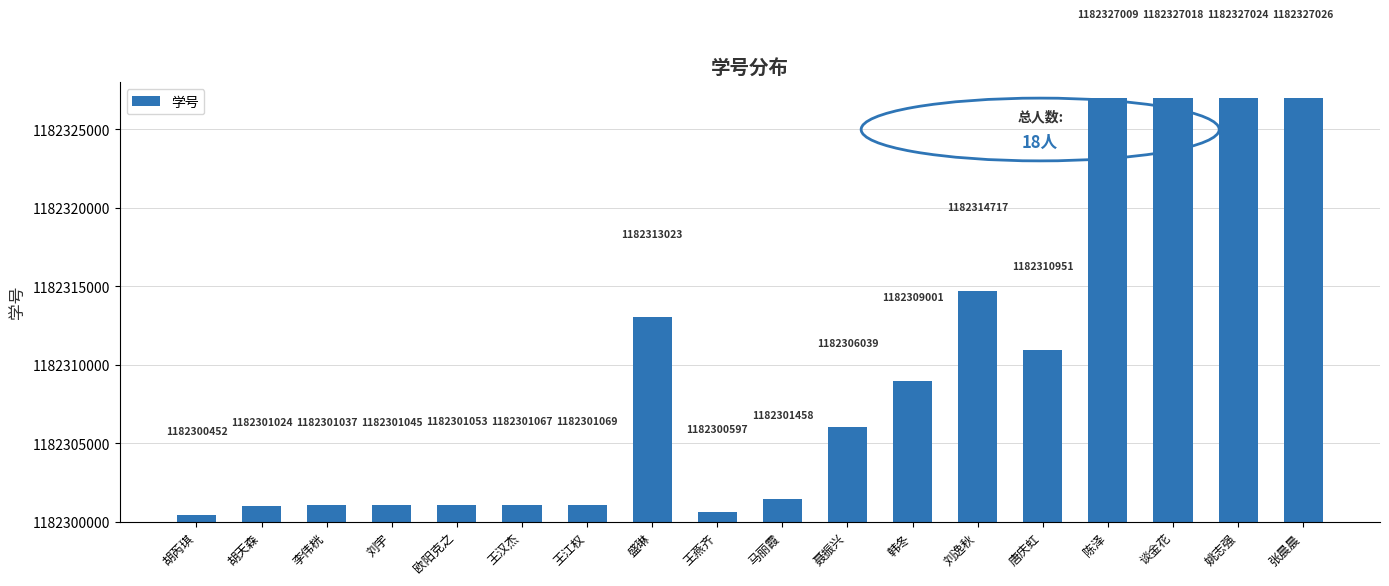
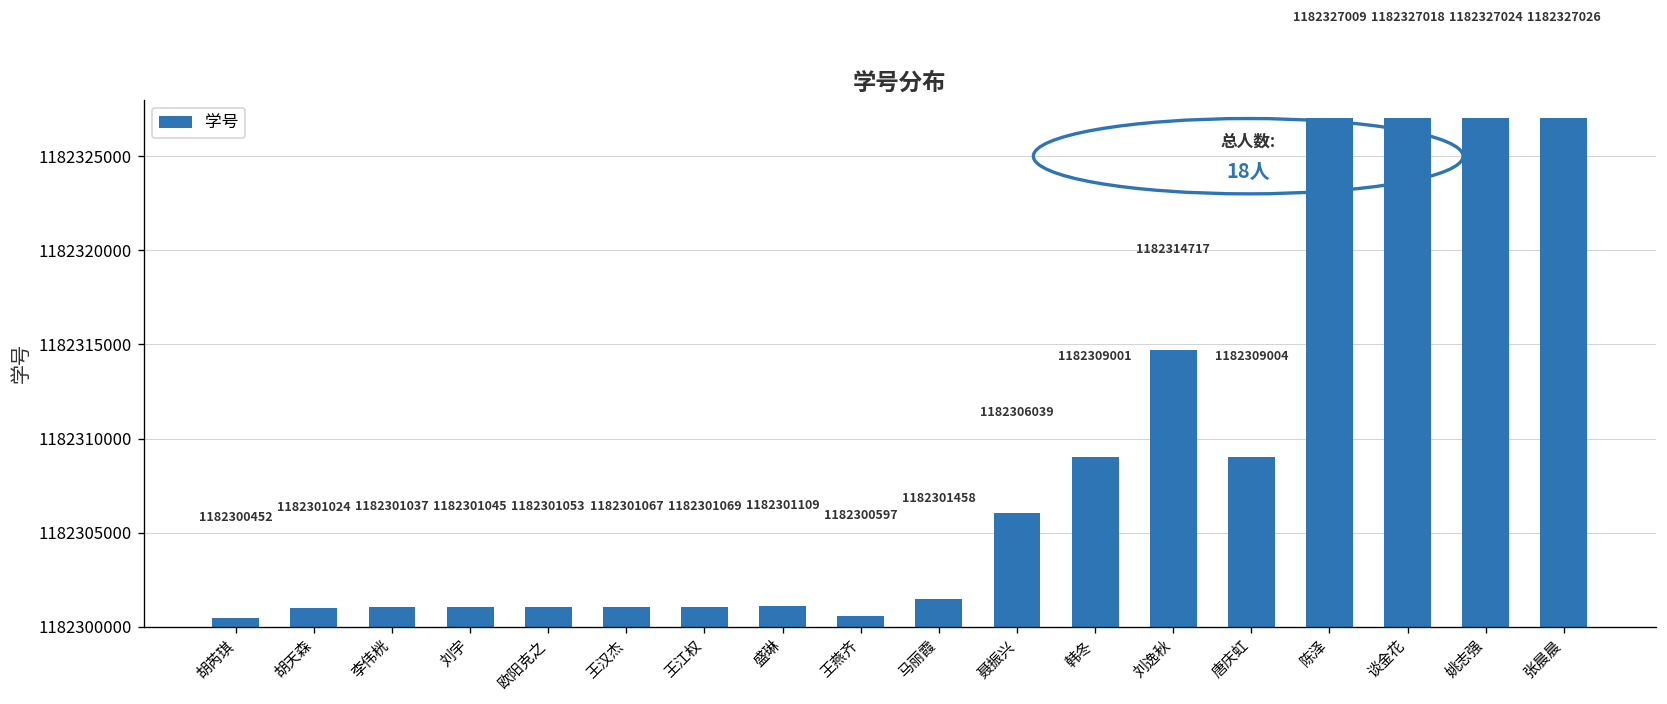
盛琳: 1182313023 -> 1182301109
唐庆虹: 1182310951 -> 1182309004
